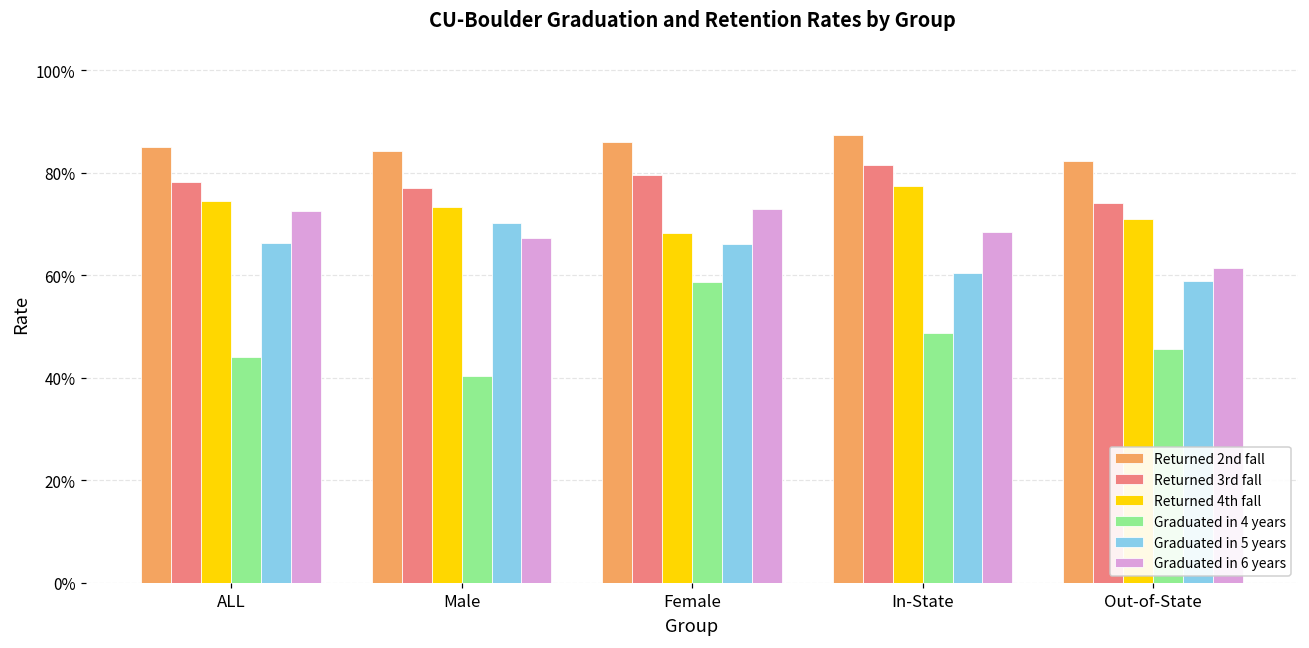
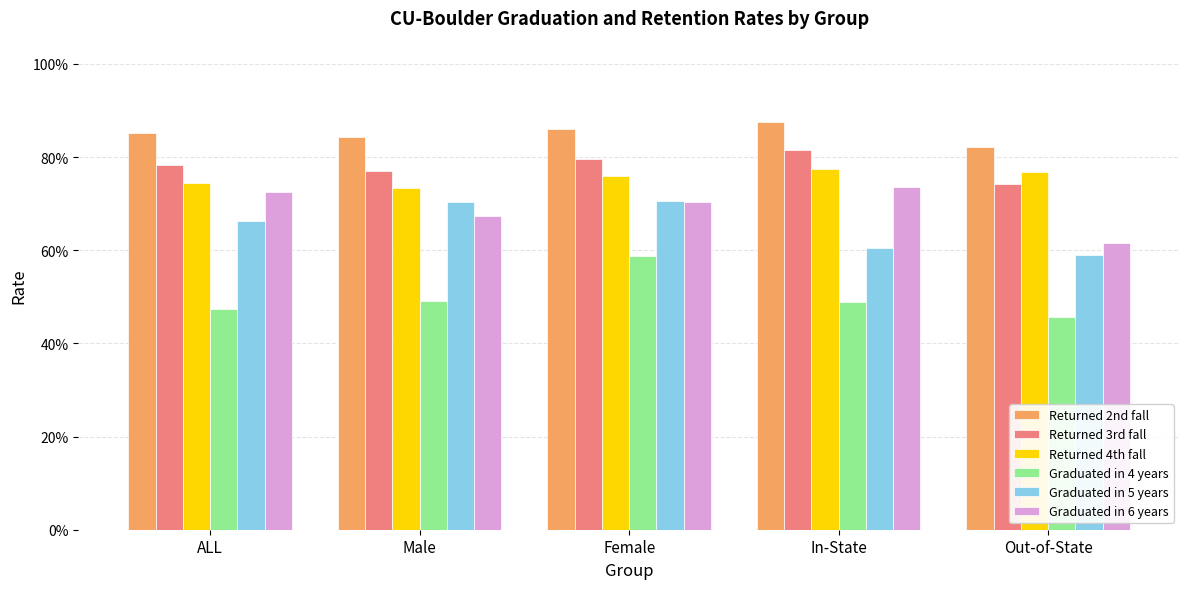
Graduated in 4 years, ALL: 44% -> 47%
Graduated in 4 years, Male: 40% -> 49%
Returned 4th fall, Female: 68% -> 76%
Graduated in 5 years, Female: 66% -> 71%
Graduated in 6 years, Female: 73% -> 70%
Graduated in 6 years, In-State: 68% -> 74%
Returned 4th fall, Out-of-State: 71% -> 77%
